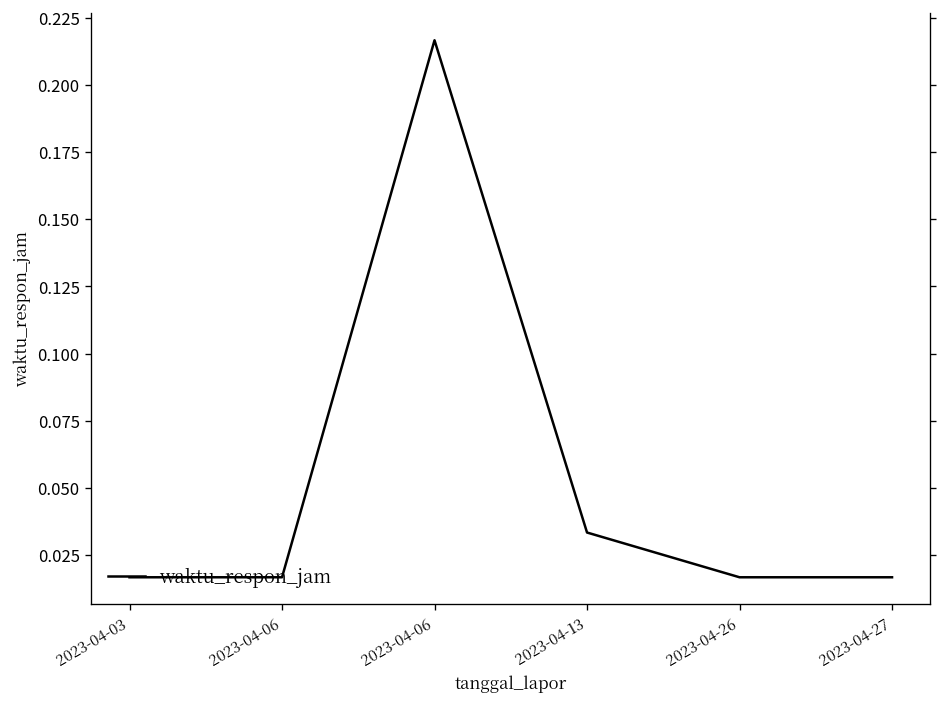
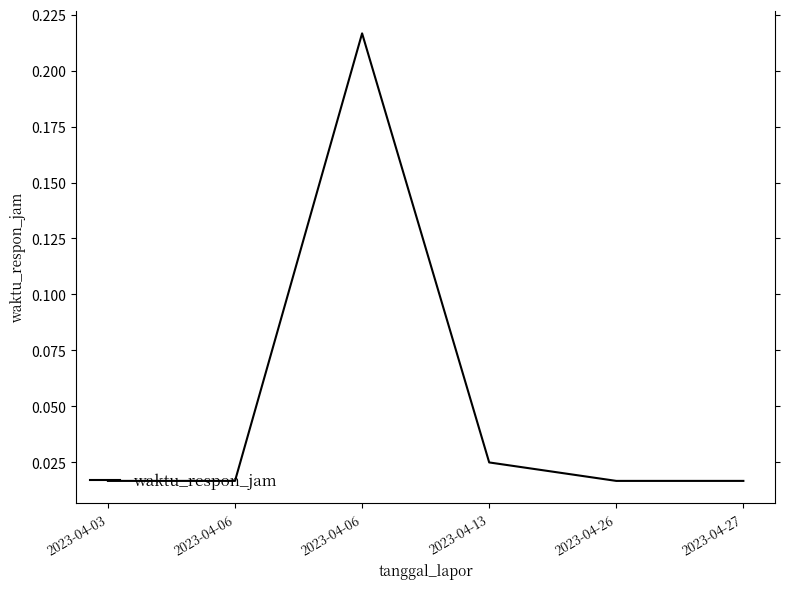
2023-04-13: 0.033 -> 0.025
